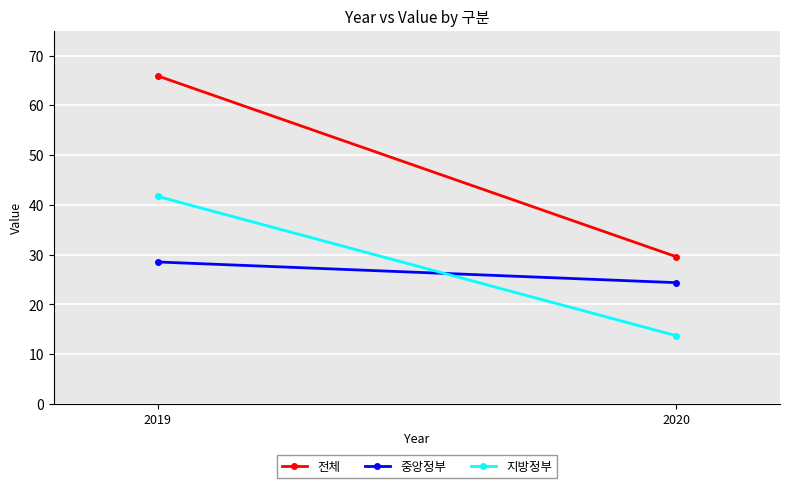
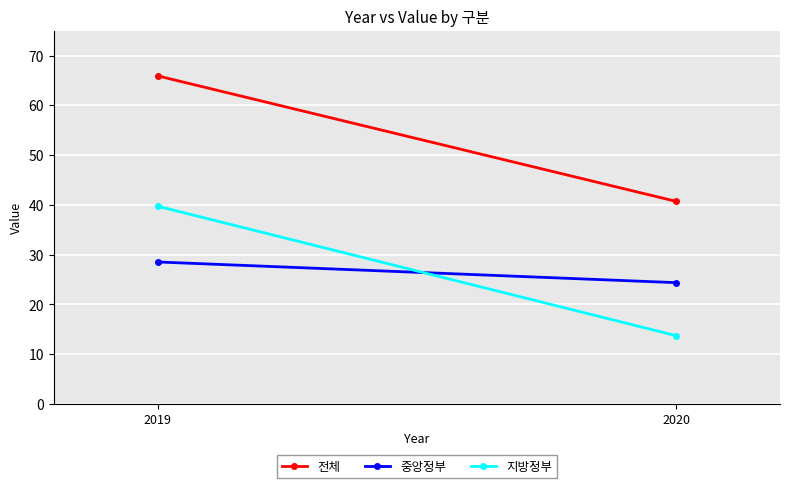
지방정부, 2019: 42 -> 40
전체, 2020: 30 -> 41
